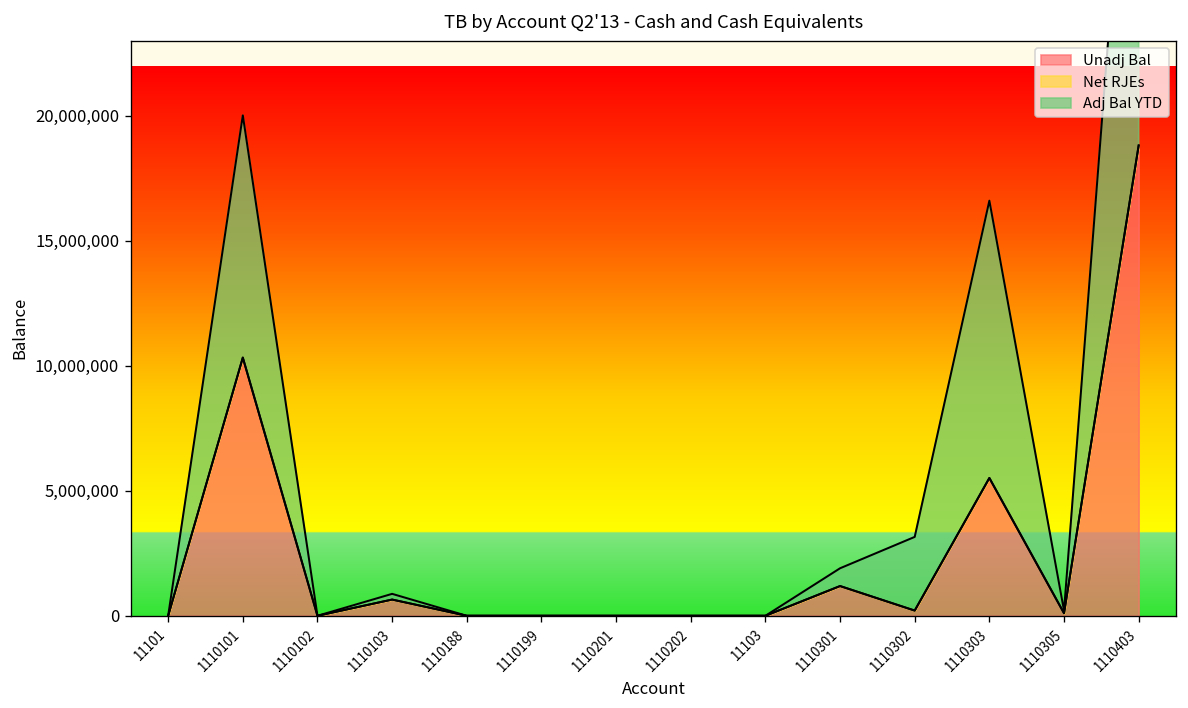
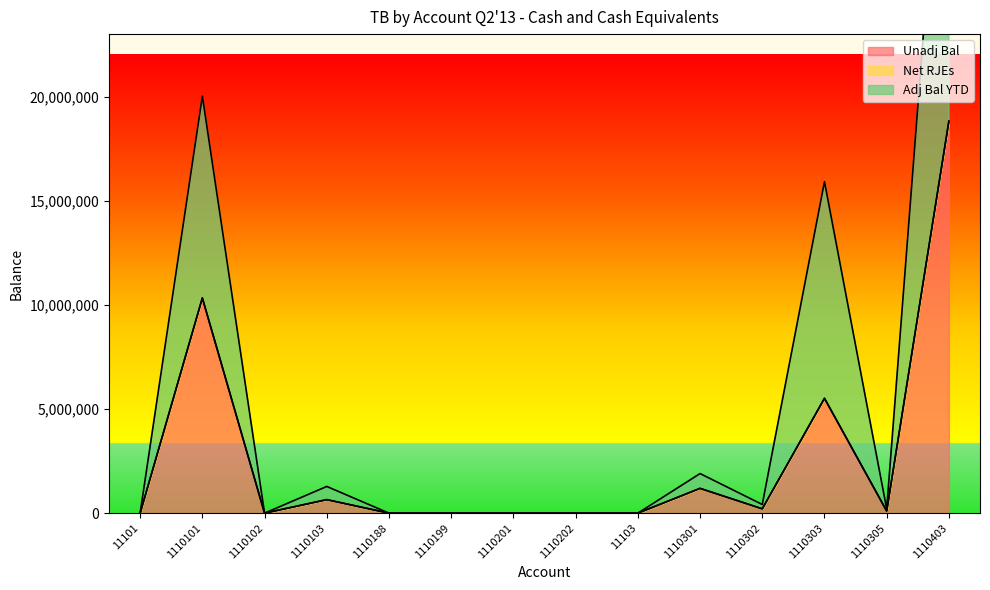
Adj Bal YTD, 1110103: 200,000 -> 600,000
Adj Bal YTD, 1110302: 2,900,000 -> 200,000
Adj Bal YTD, 1110303: 11,100,000 -> 10,400,000
